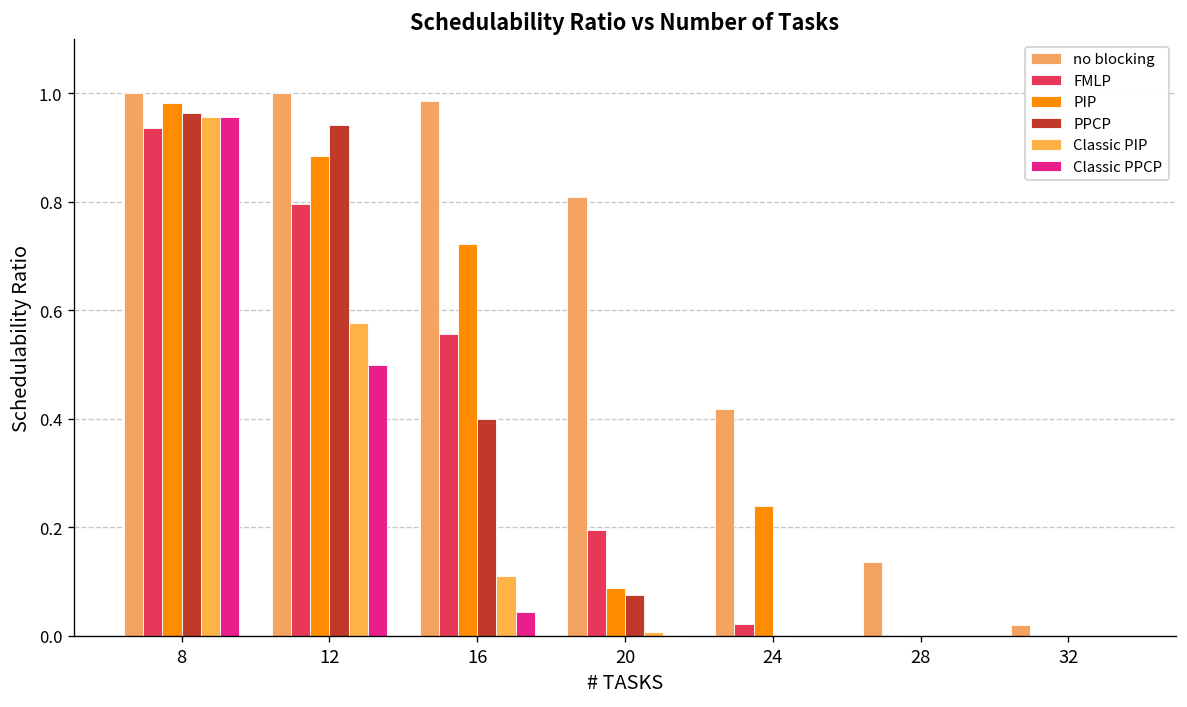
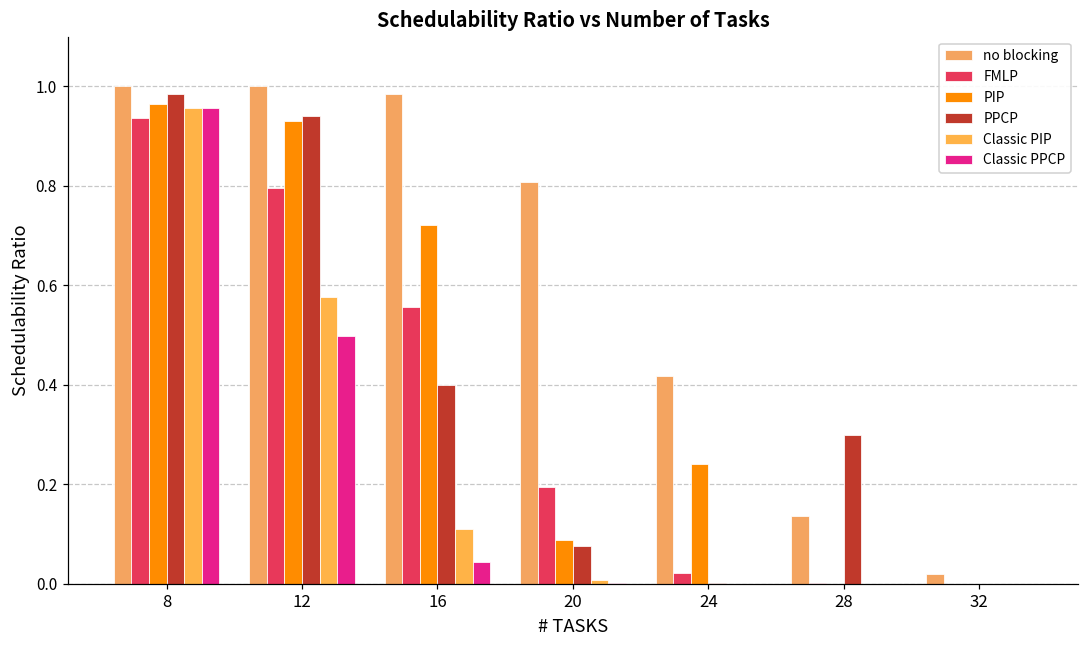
PIP, 8: 0.98 -> 0.96
PPCP, 8: 0.96 -> 0.98
PIP, 12: 0.89 -> 0.93
PPCP, 28: 0.0 -> 0.3
